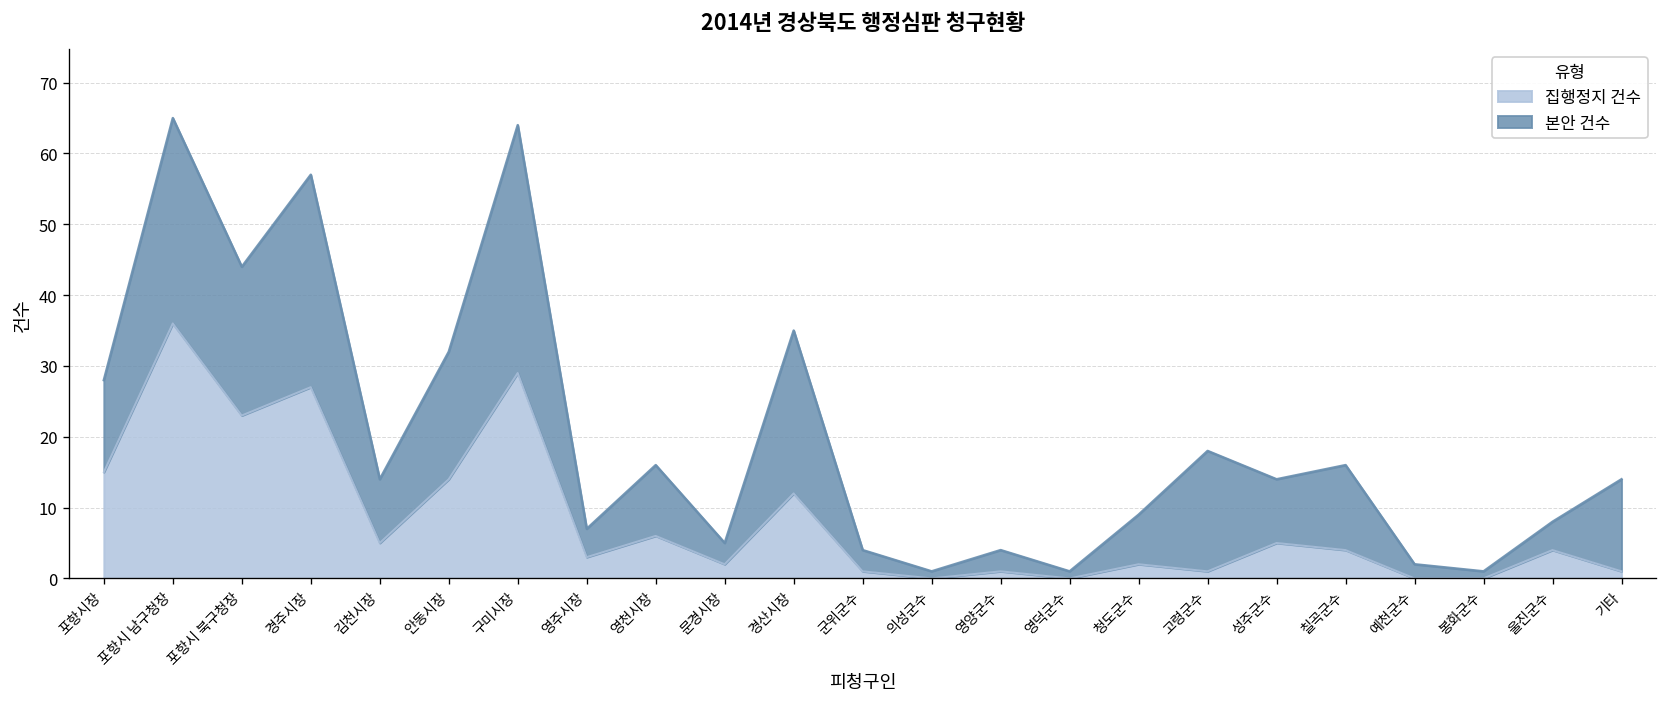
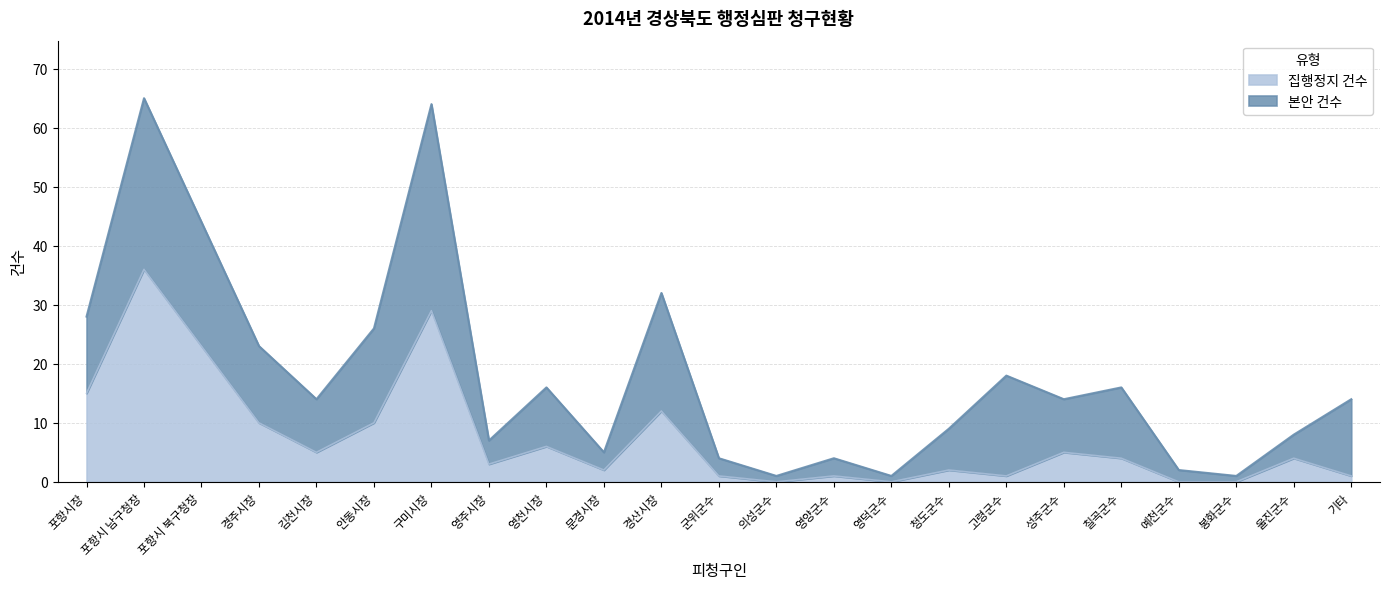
집행정지 건수, 경주시장: 27 -> 10
본안 건수, 경주시장: 30 -> 13
집행정지 건수, 안동시장: 14 -> 10
본안 건수, 안동시장: 18 -> 16
본안 건수, 경산시장: 23 -> 20
